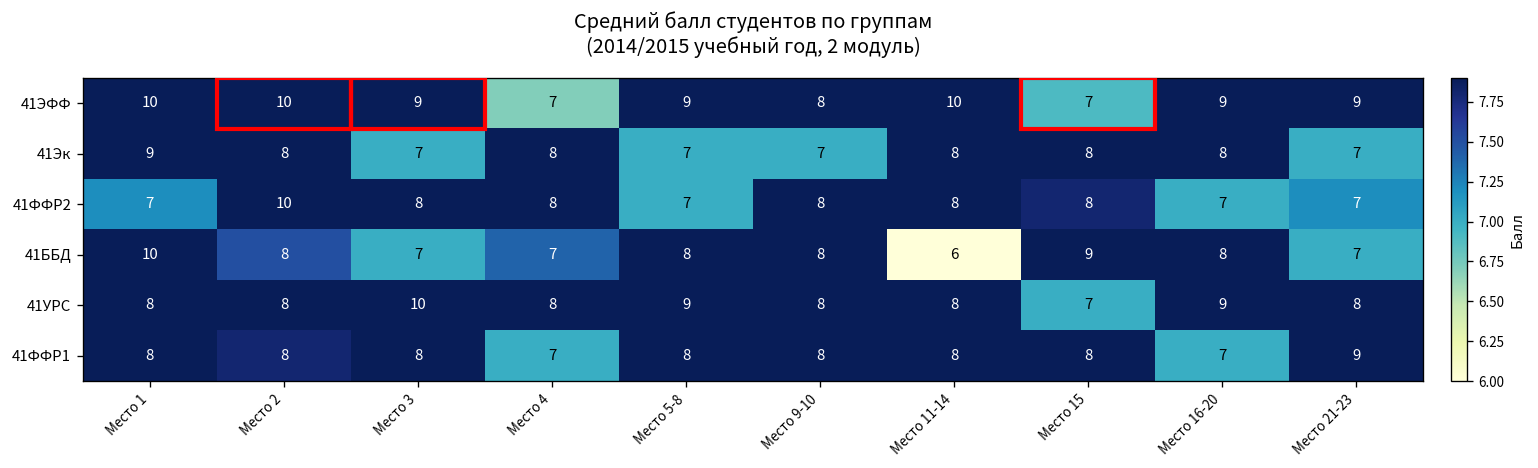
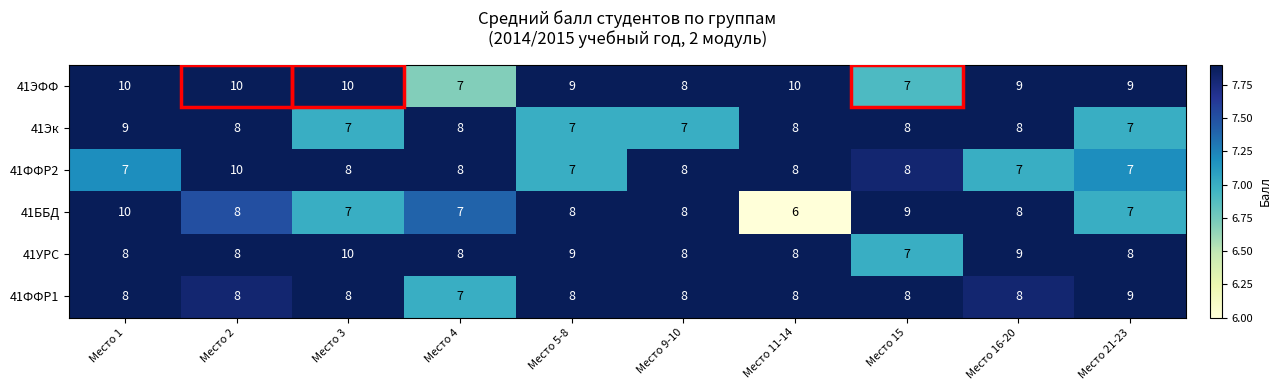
41ЭФФ, Место 3: 9 -> 10
41ФФР1, Место 16-20: 7 -> 8
